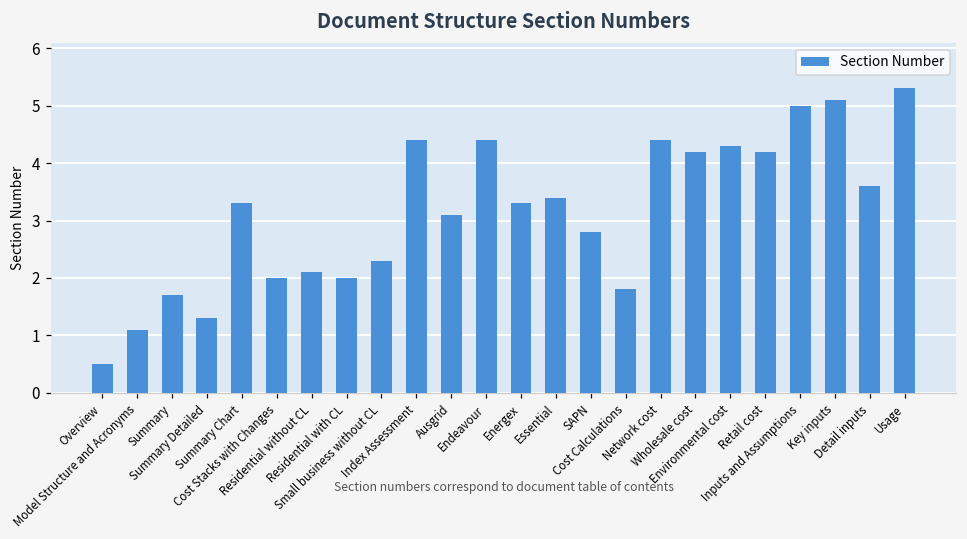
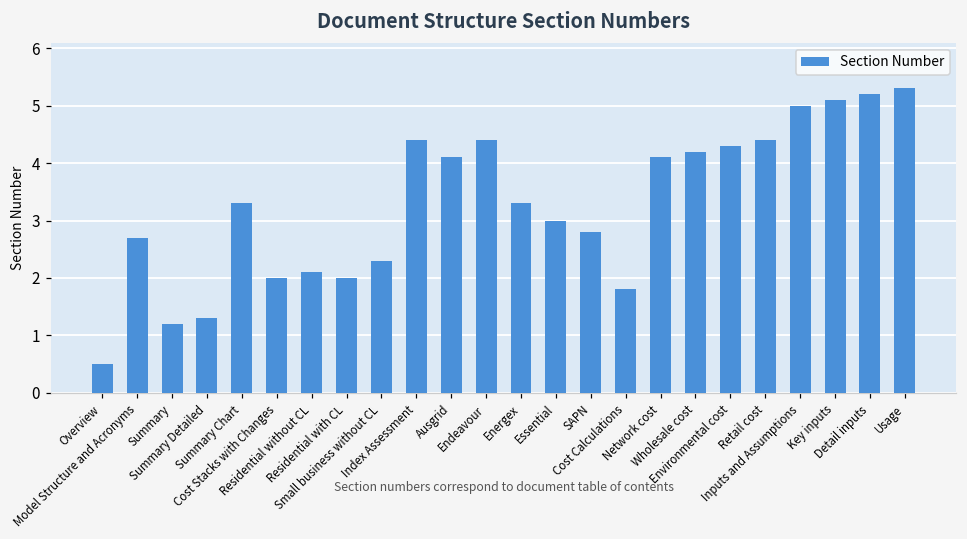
Model Structure and Acronyms: 1.1 -> 2.7
Summary: 1.7 -> 1.2
Ausgrid: 3.1 -> 4.1
Essential: 3.4 -> 3.0
Network cost: 4.4 -> 4.1
Retail cost: 4.2 -> 4.4
Detail inputs: 3.6 -> 5.2
